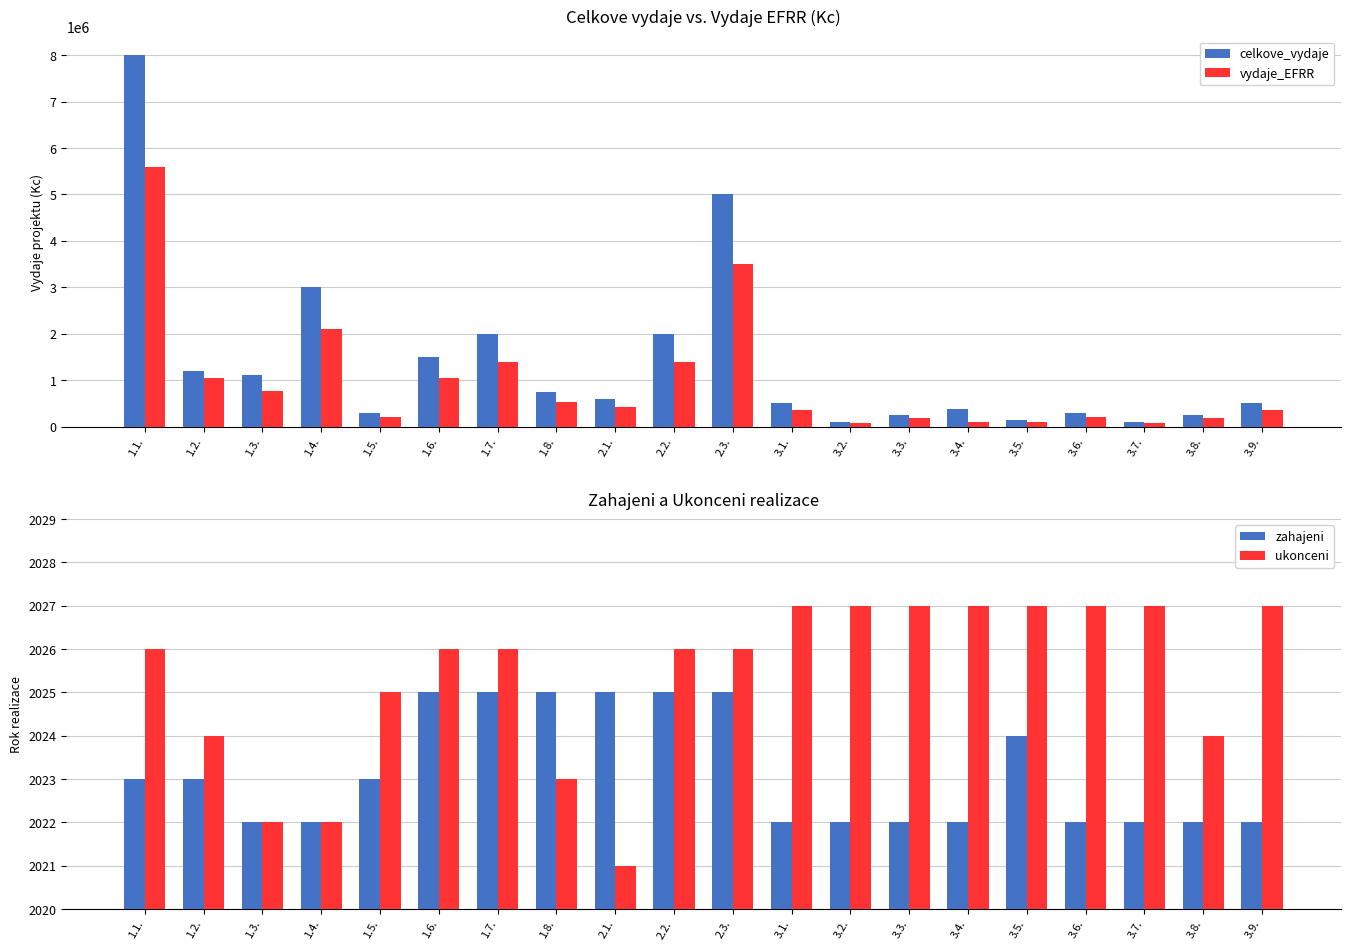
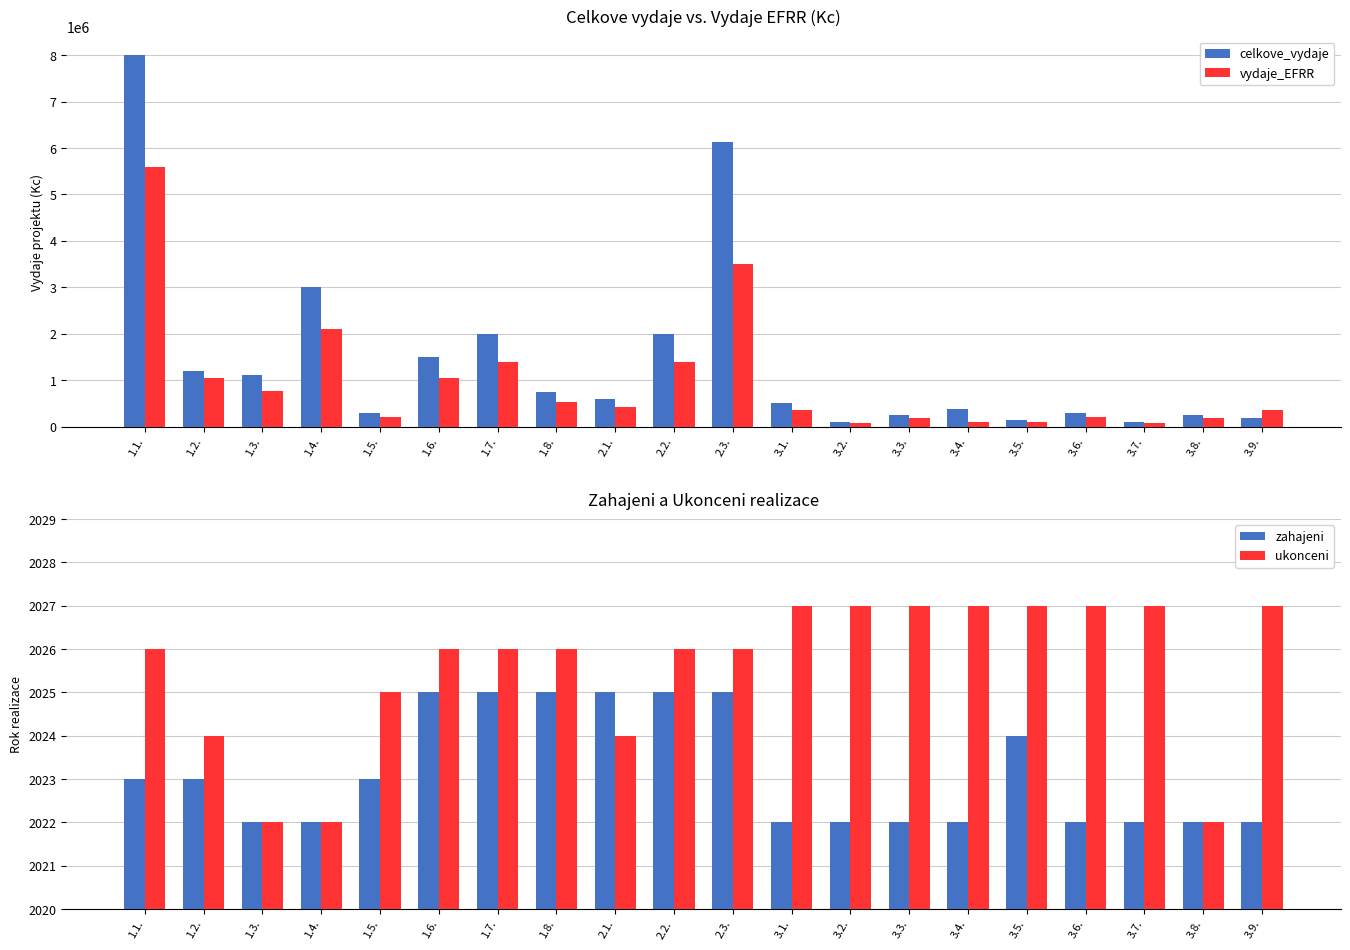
Celkove vydaje vs. Vydaje EFRR (Kc), celkove_vydaje, 2.3.: 5000000 -> 6100000
Celkove vydaje vs. Vydaje EFRR (Kc), celkove_vydaje, 3.9.: 500000 -> 200000
Zahajeni a Ukonceni realizace, ukonceni, 1.8.: 2023 -> 2026
Zahajeni a Ukonceni realizace, ukonceni, 2.1.: 2021 -> 2024
Zahajeni a Ukonceni realizace, ukonceni, 3.8.: 2024 -> 2022
